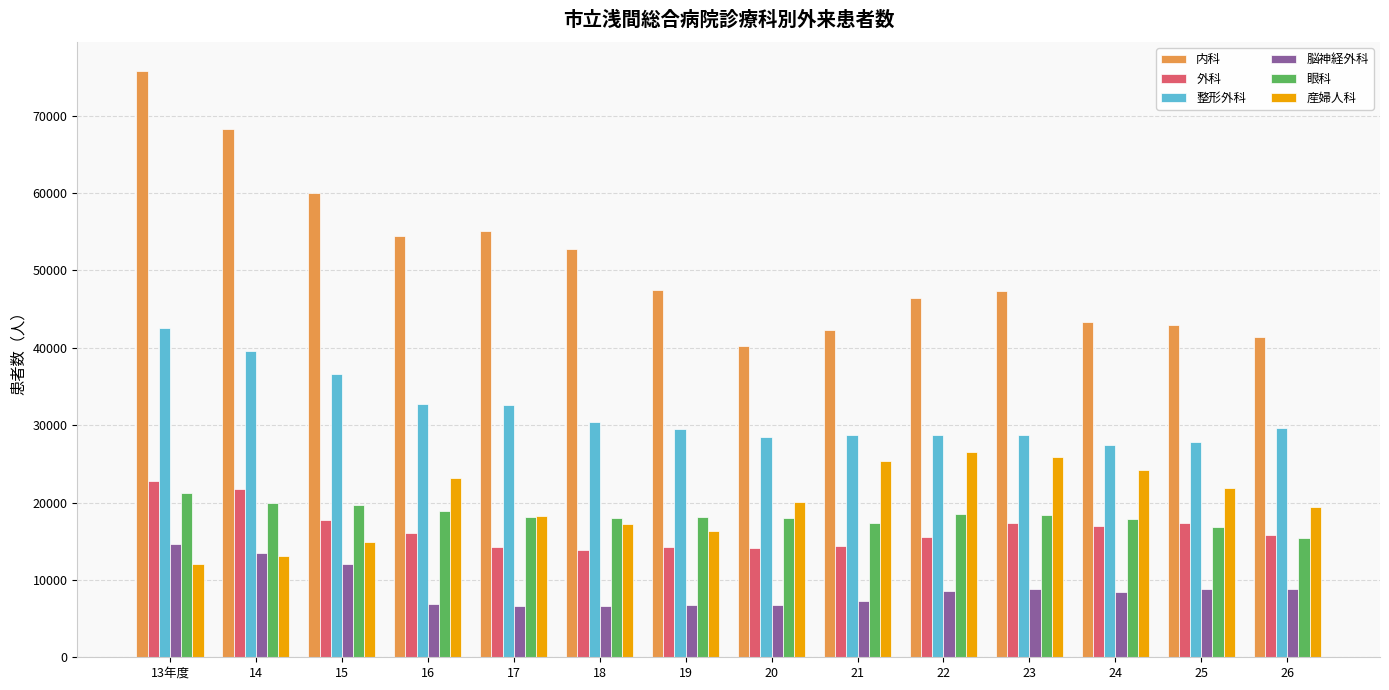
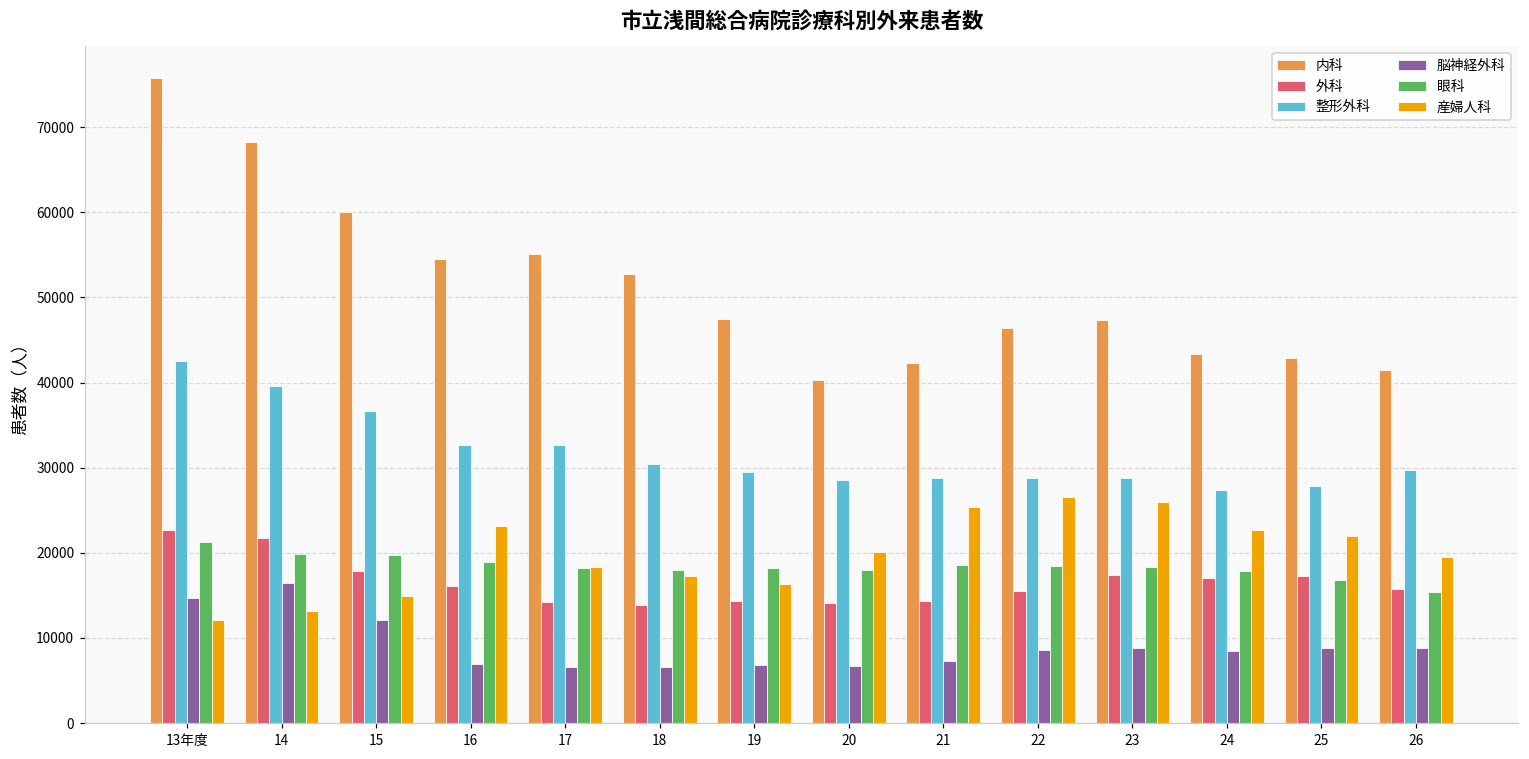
脳神経外科, 14: 13000 -> 16000
眼科, 21: 17000 -> 19000
産婦人科, 24: 24000 -> 23000
